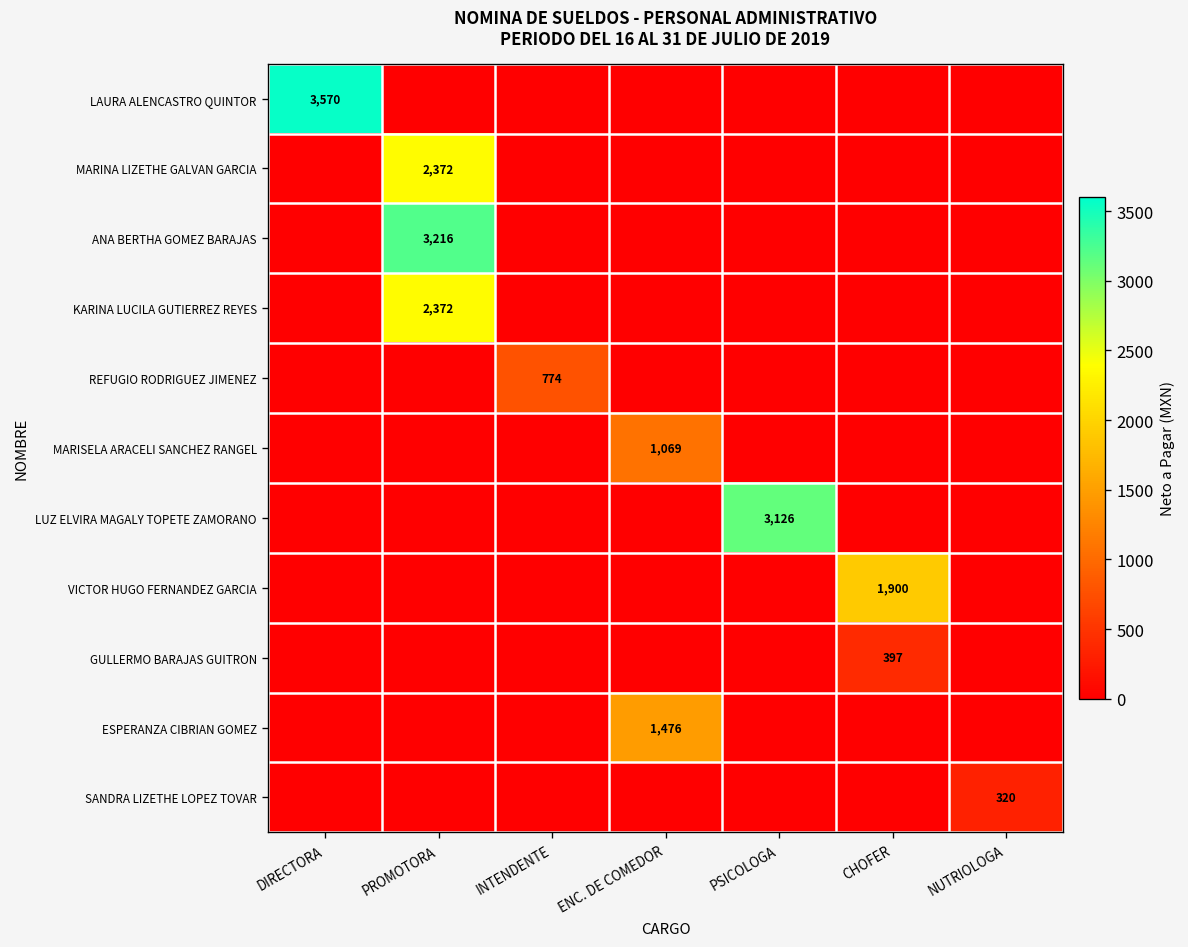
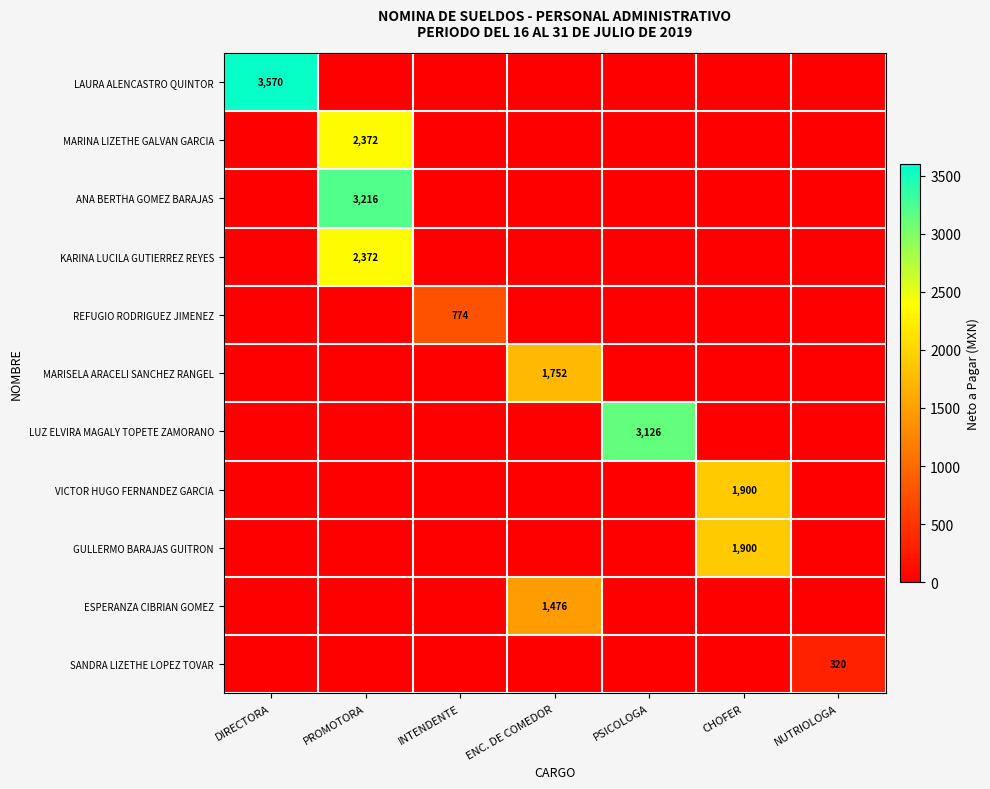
MARISELA ARACELI SANCHEZ RANGEL, ENC. DE COMEDOR: 1,069 -> 1,752
GULLERMO BARAJAS GUITRON, CHOFER: 397 -> 1,900
